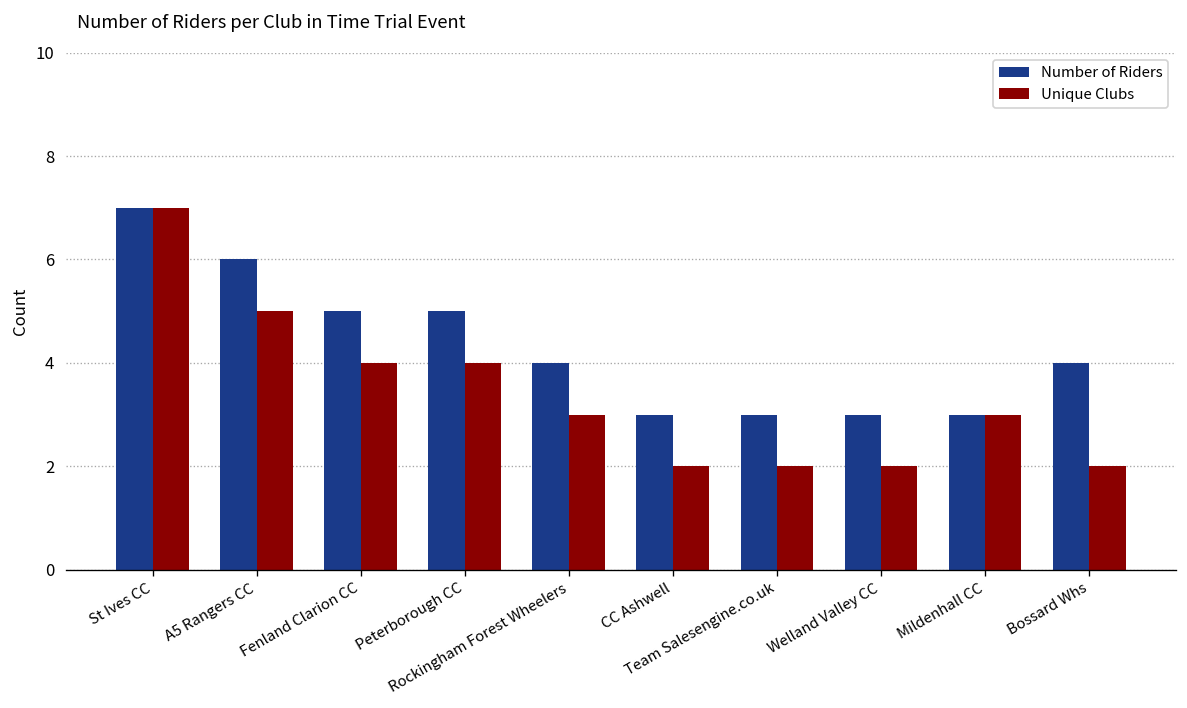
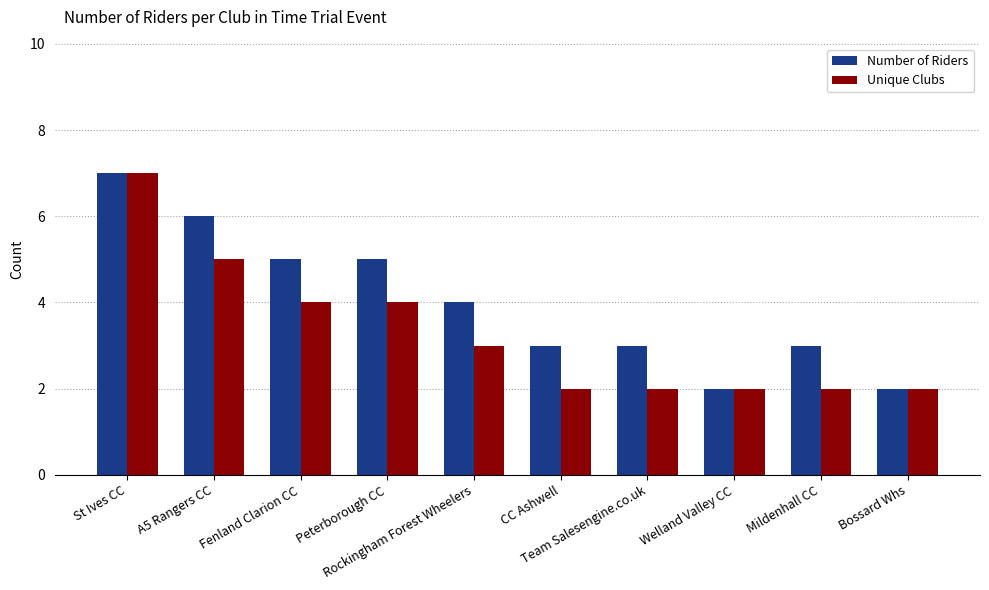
Number of Riders, Welland Valley CC: 3 -> 2
Unique Clubs, Mildenhall CC: 3 -> 2
Number of Riders, Bossard Whs: 4 -> 2
